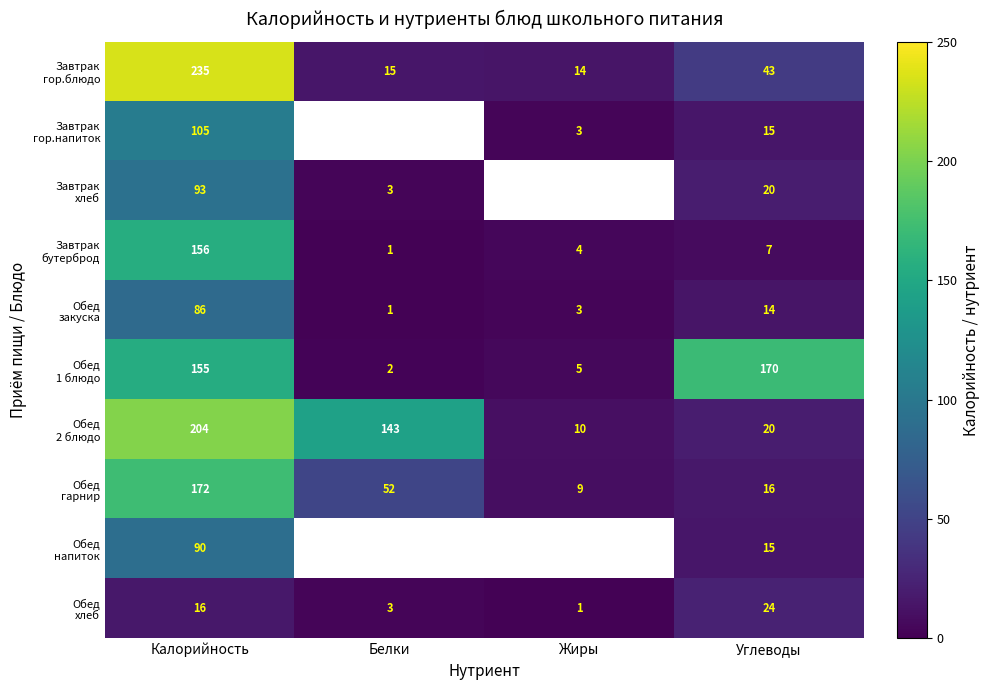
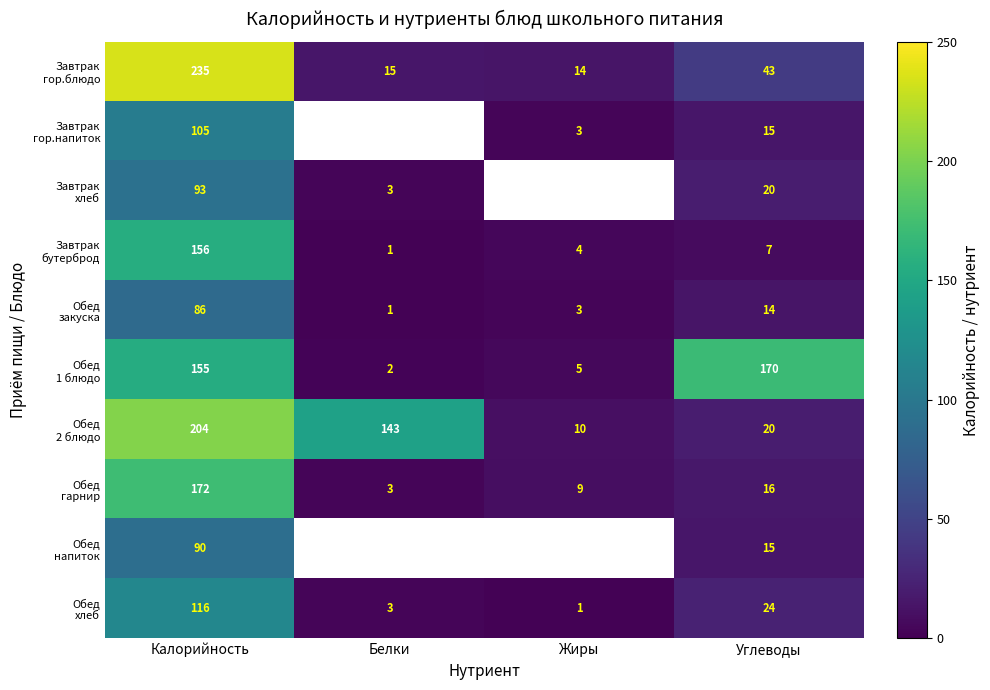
Обед гарнир, Белки: 52 -> 3
Обед хлеб, Калорийность: 16 -> 116
